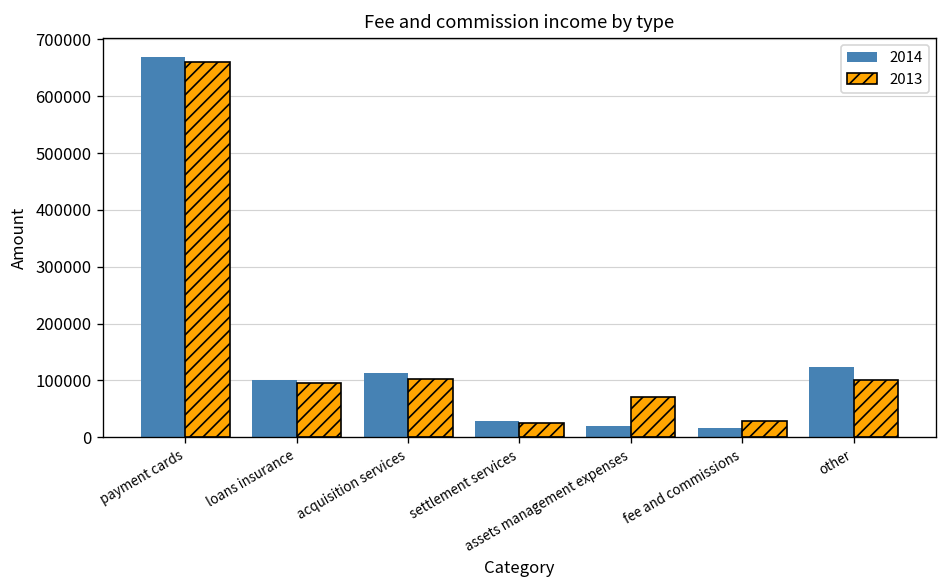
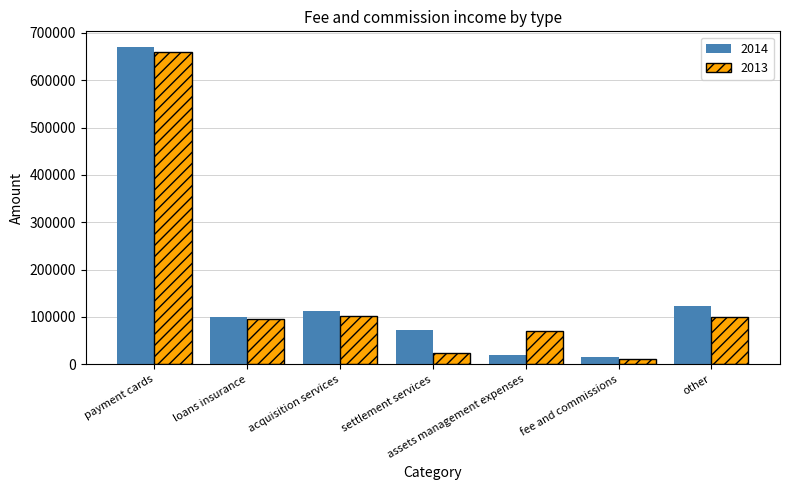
2014, settlement services: 30000 -> 70000
2013, fee and commissions: 30000 -> 10000
